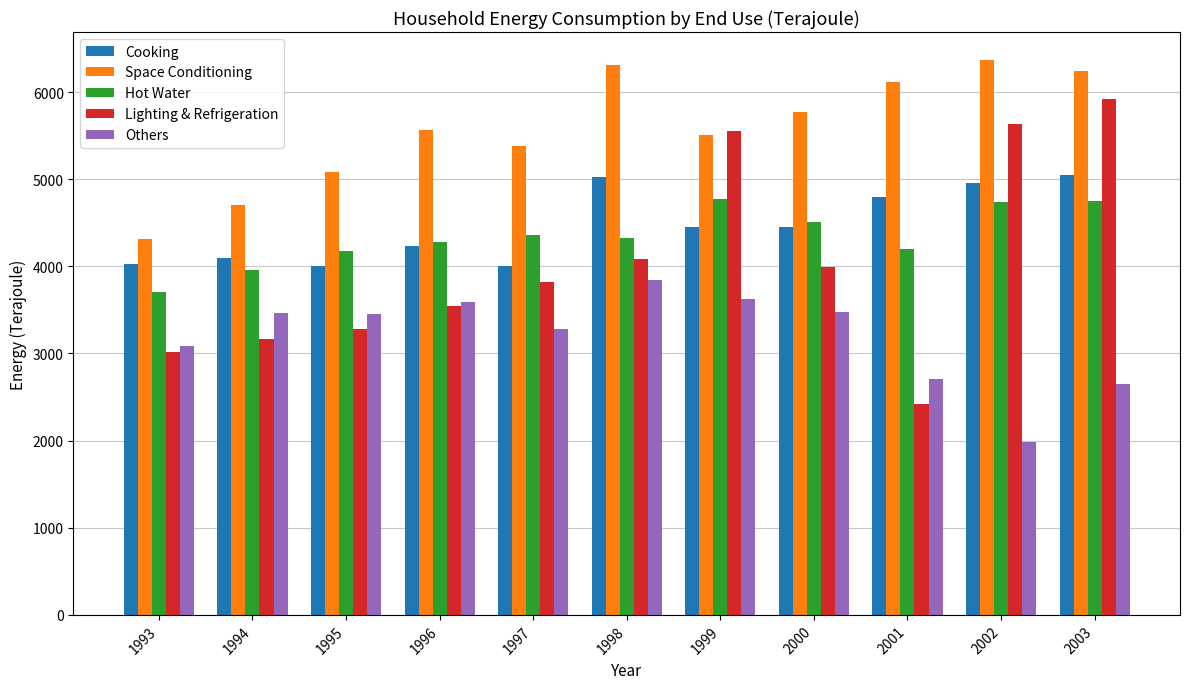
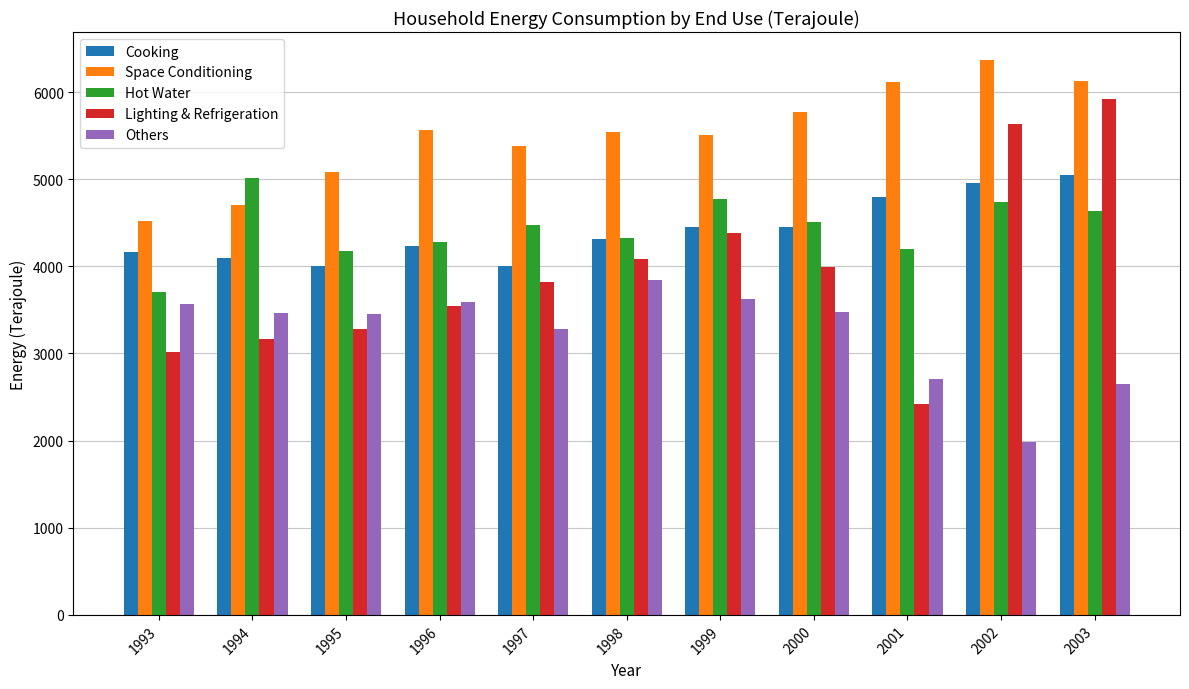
Cooking, 1993: 4000 -> 4200
Space Conditioning, 1993: 4300 -> 4500
Others, 1993: 3100 -> 3600
Hot Water, 1994: 4000 -> 5000
Hot Water, 1997: 4400 -> 4500
Cooking, 1998: 5000 -> 4300
Space Conditioning, 1998: 6300 -> 5500
Lighting & Refrigeration, 1999: 5600 -> 4400
Space Conditioning, 2003: 6200 -> 6100
Hot Water, 2003: 4700 -> 4600
